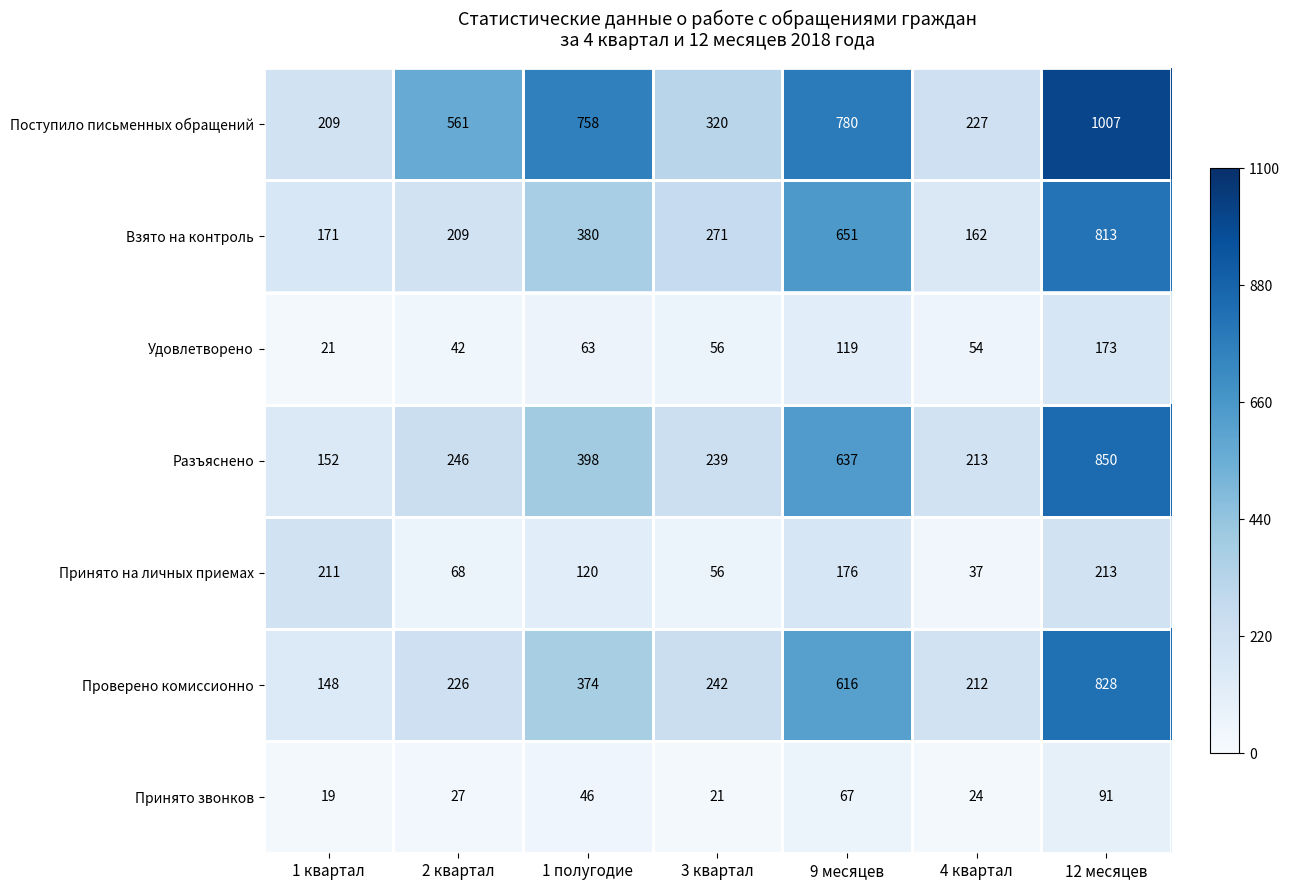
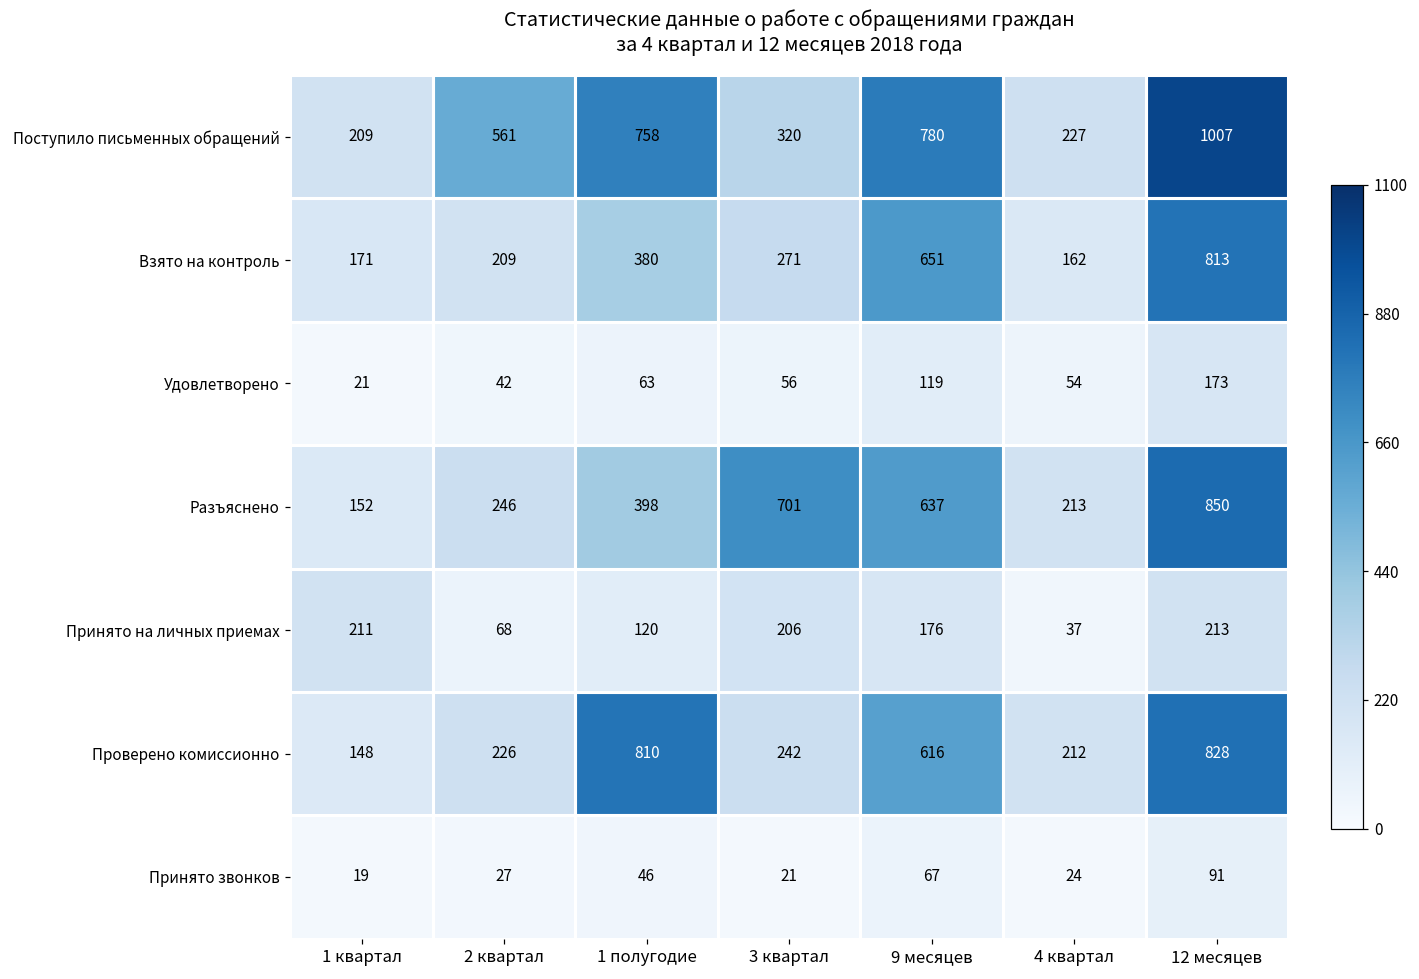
Разъяснено, 3 квартал: 239 -> 701
Принято на личных приемах, 3 квартал: 56 -> 206
Проверено комиссионно, 1 полугодие: 374 -> 810
